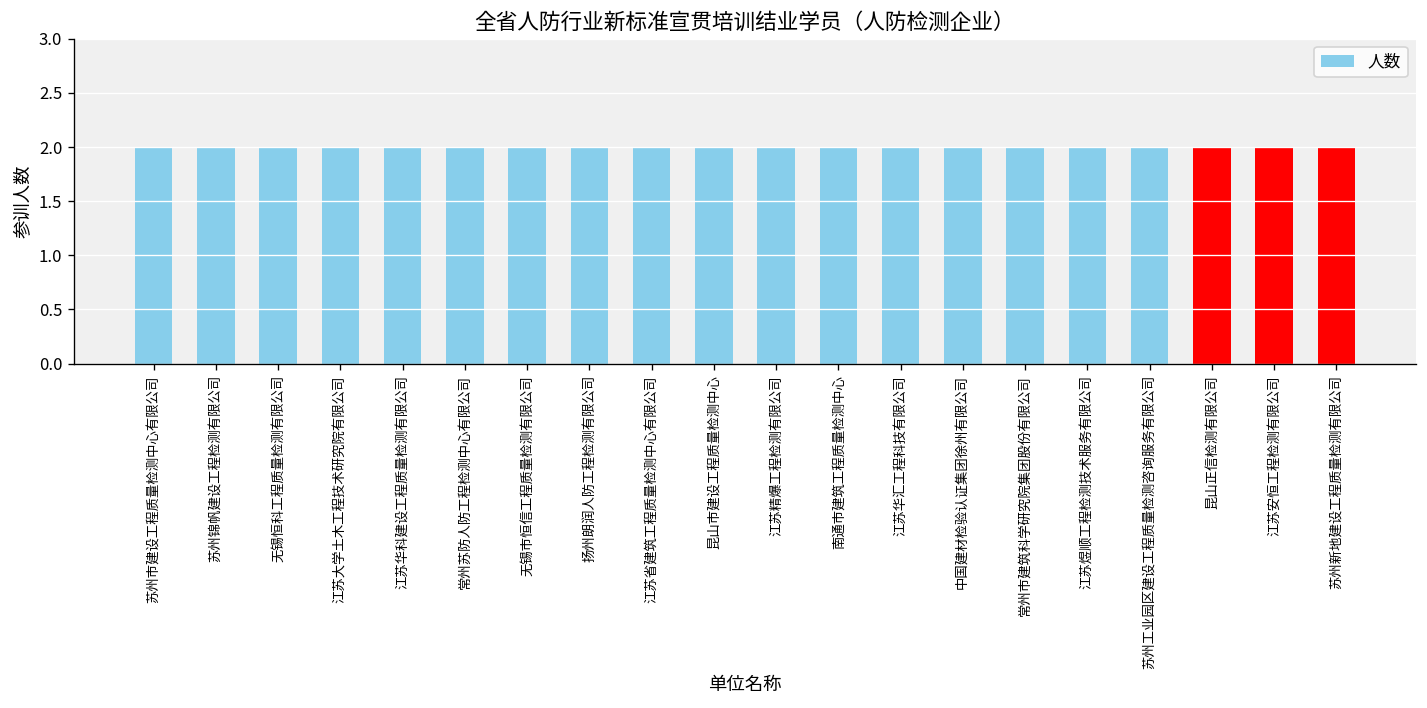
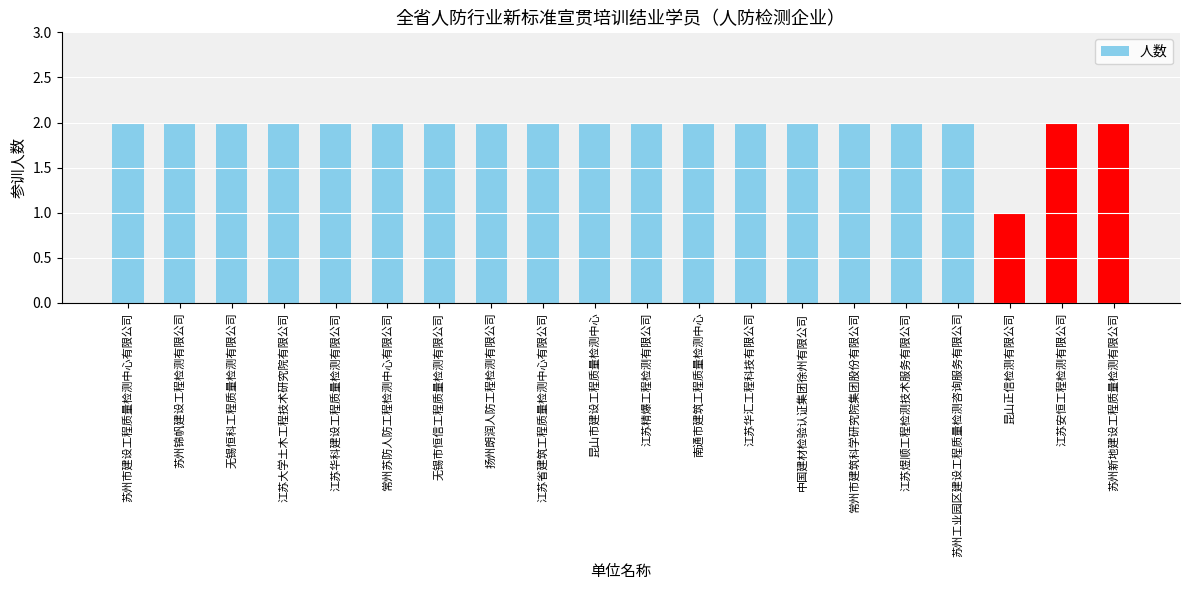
昆山正信检测有限公司: 2 -> 1
